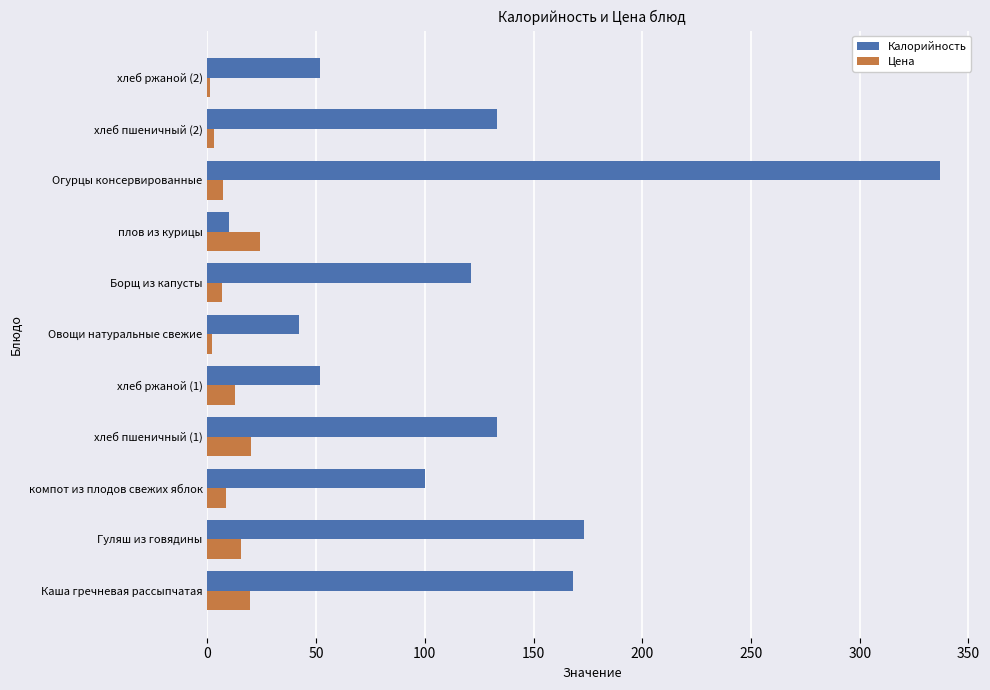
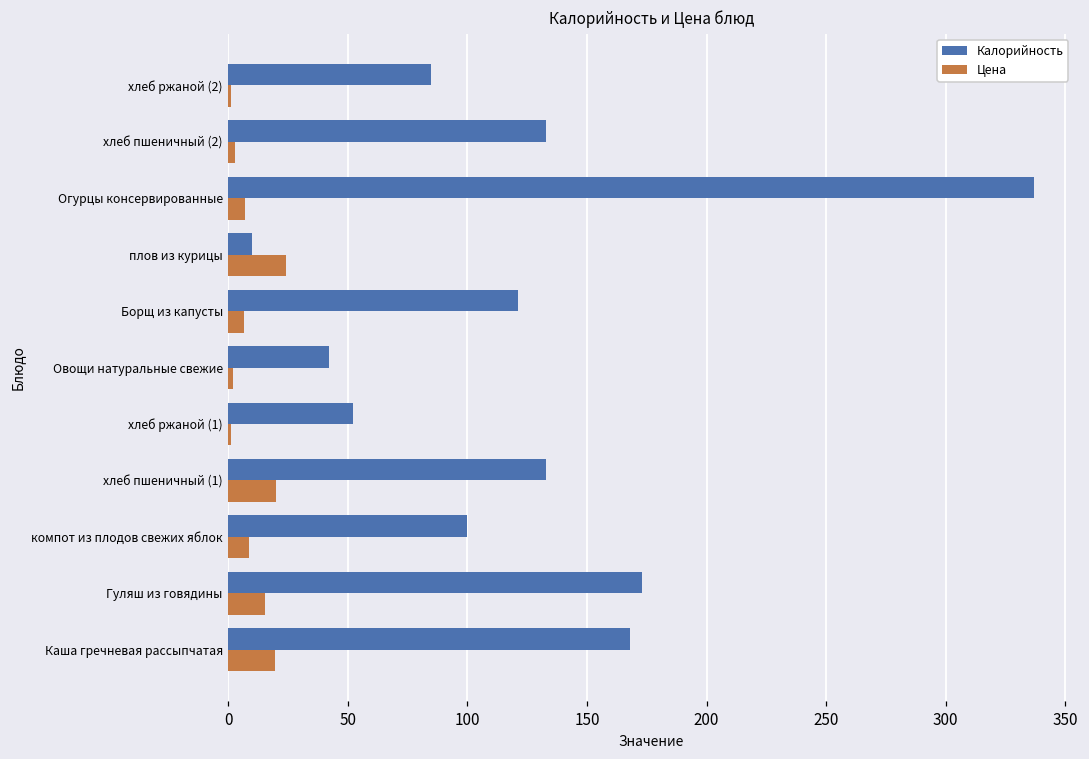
Калорийность, хлеб ржаной (2): 52 -> 85
Цена, хлеб ржаной (1): 13 -> 1
